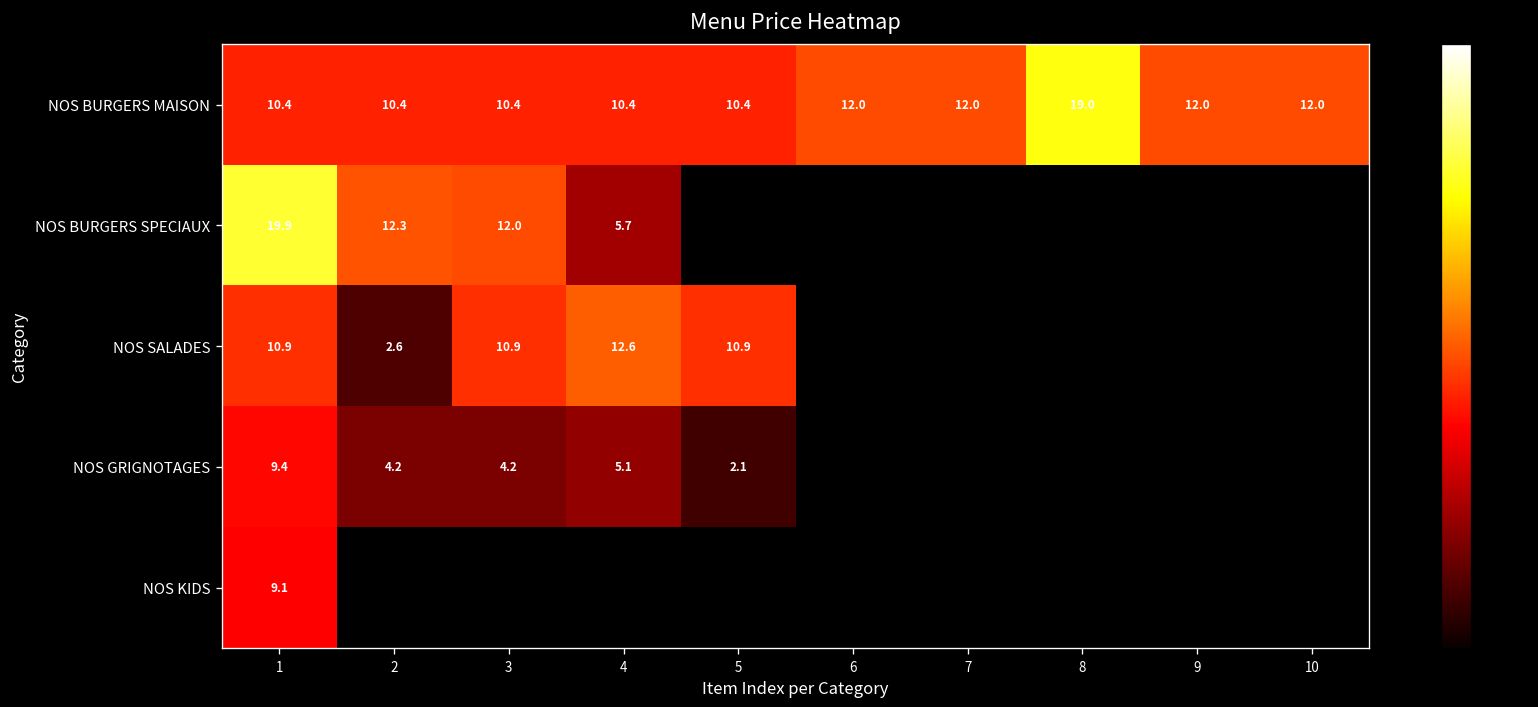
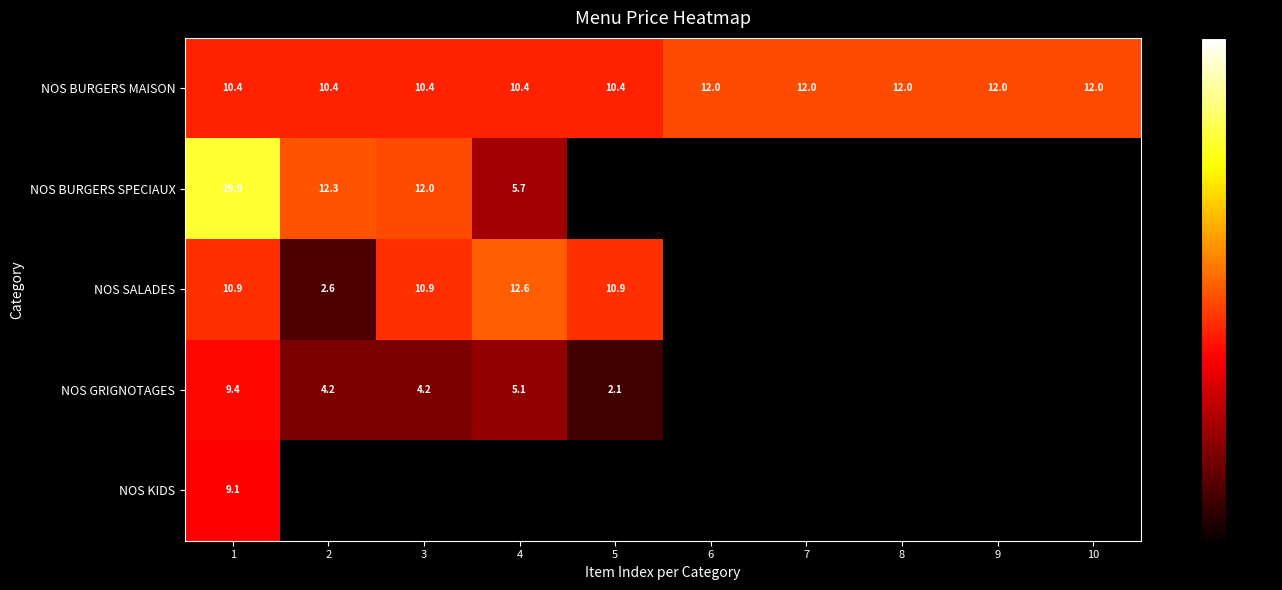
NOS BURGERS MAISON, 8: 19.0 -> 12.0
